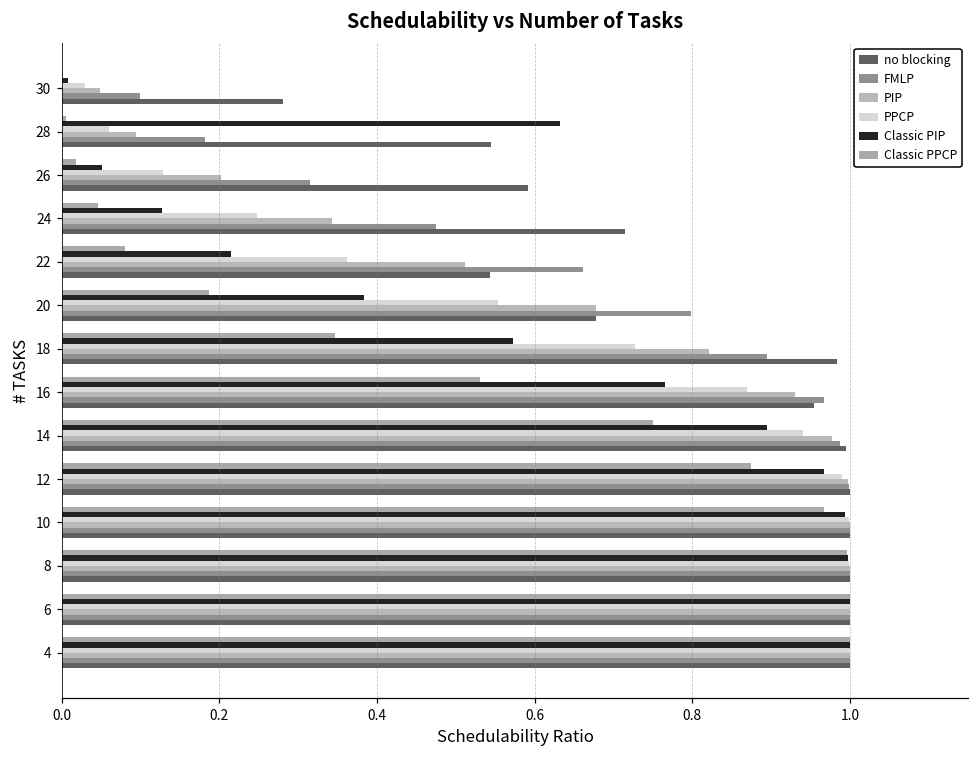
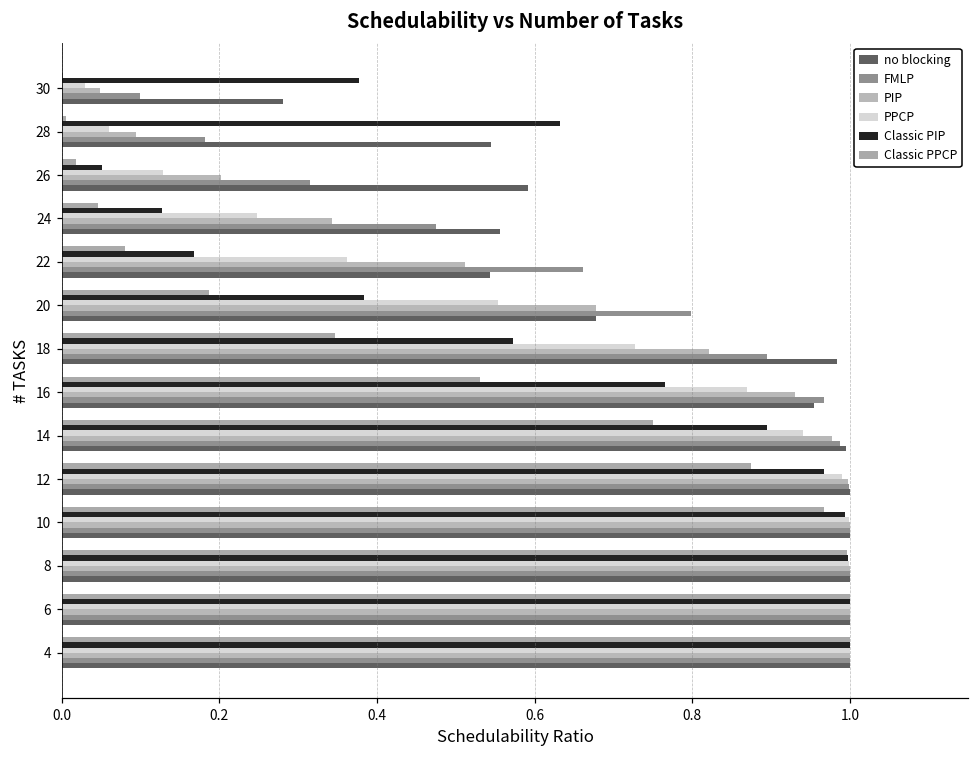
Classic PIP, 30: 0.01 -> 0.38
no blocking, 24: 0.71 -> 0.56
Classic PIP, 22: 0.21 -> 0.17
